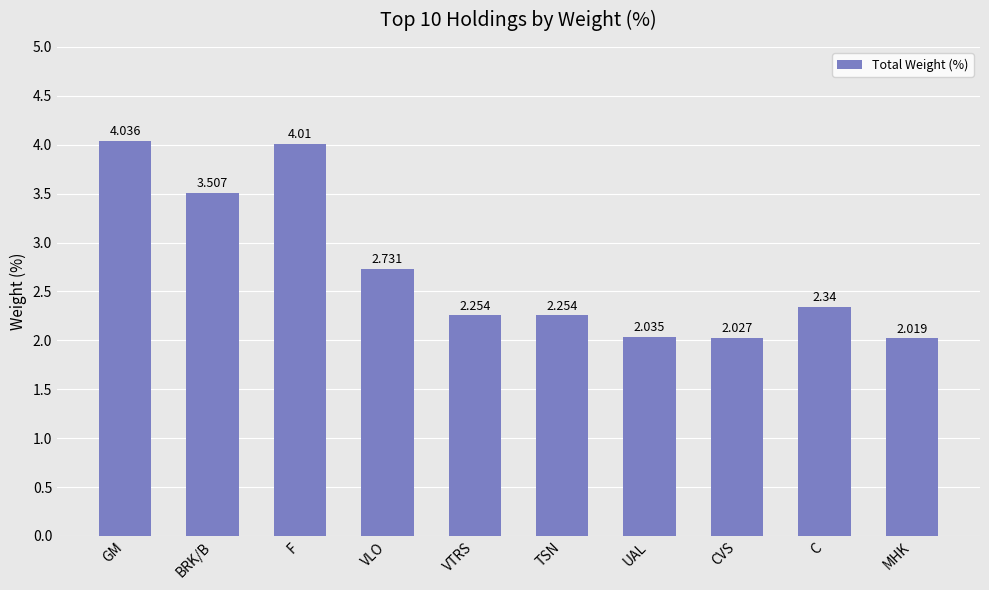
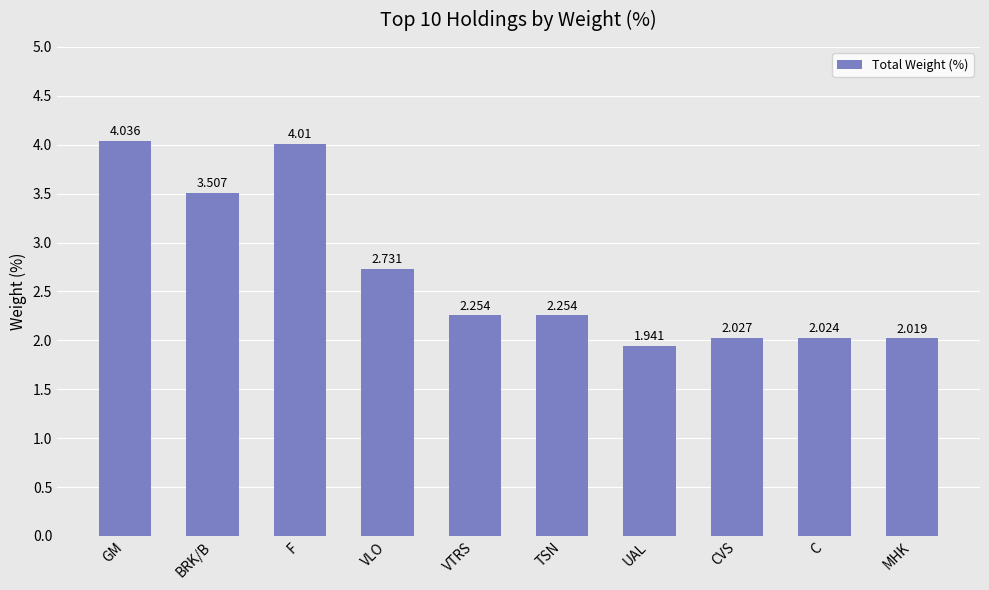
UAL: 2.035 -> 1.941
C: 2.34 -> 2.024
